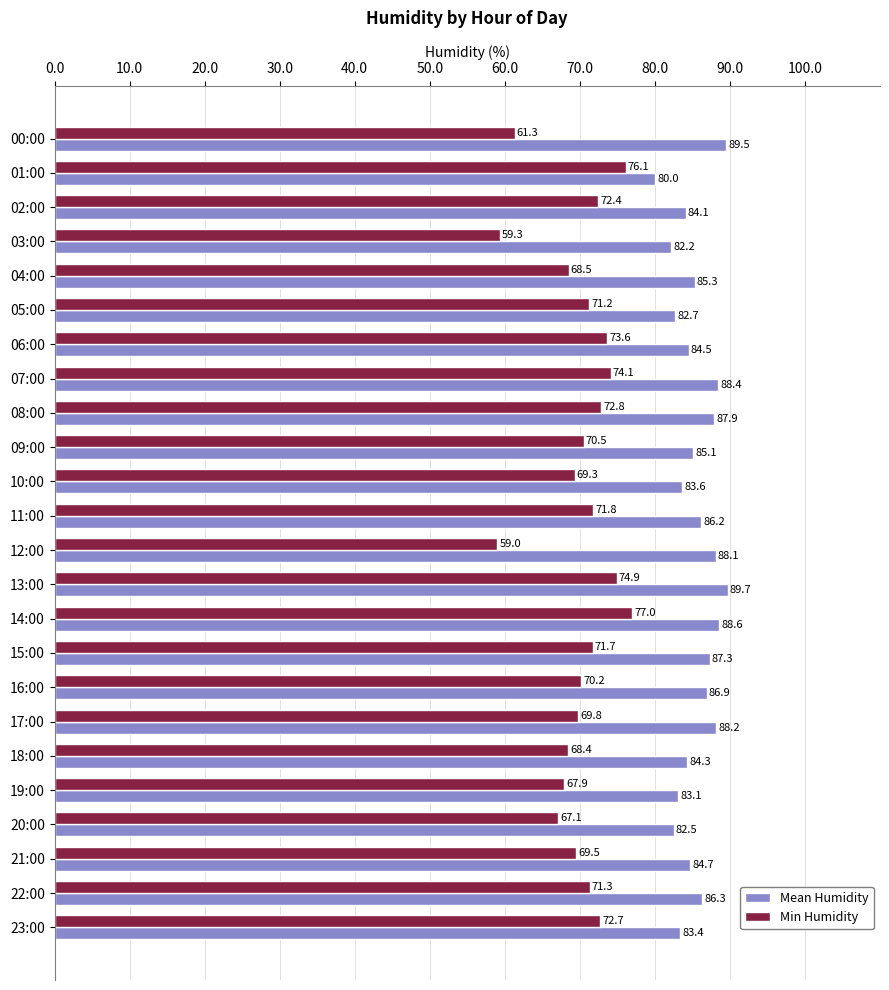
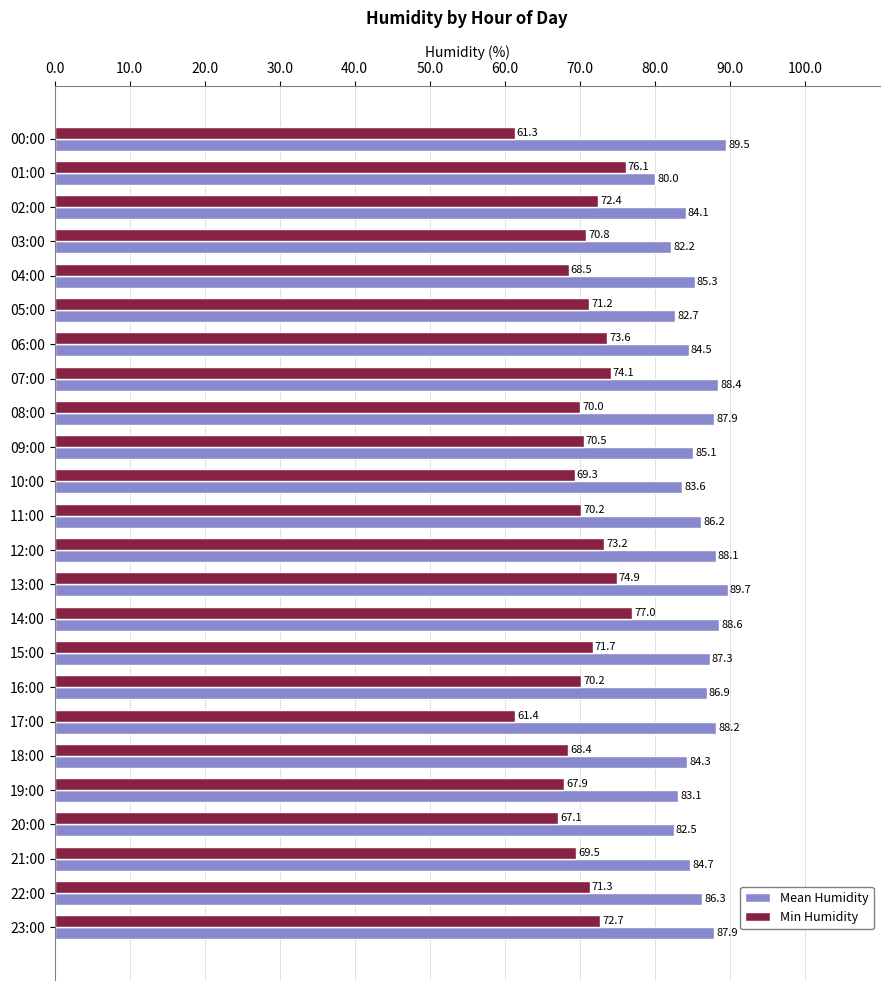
Min Humidity, 03:00: 59.3 -> 70.8
Min Humidity, 08:00: 72.8 -> 70.0
Min Humidity, 11:00: 71.8 -> 70.2
Min Humidity, 12:00: 59.0 -> 73.2
Min Humidity, 17:00: 69.8 -> 61.4
Mean Humidity, 23:00: 83.4 -> 87.9
